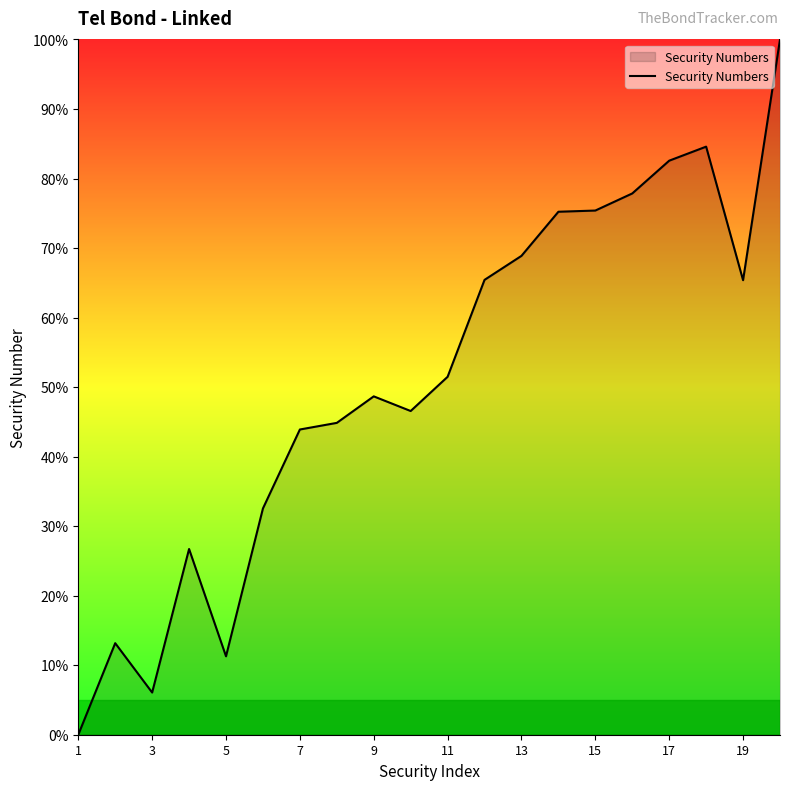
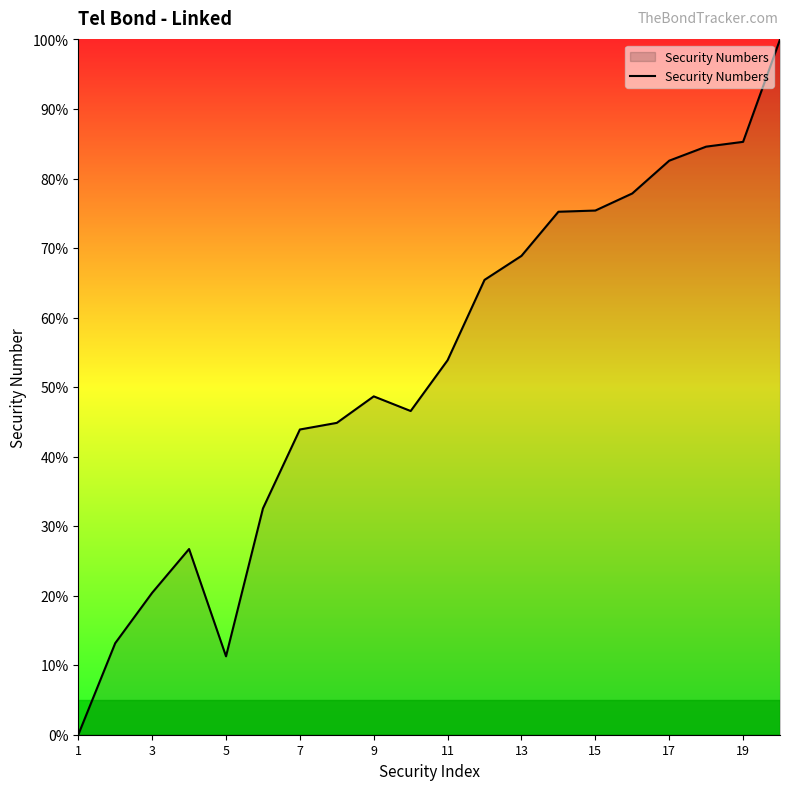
3: 6% -> 20%
11: 51% -> 54%
19: 65% -> 85%
